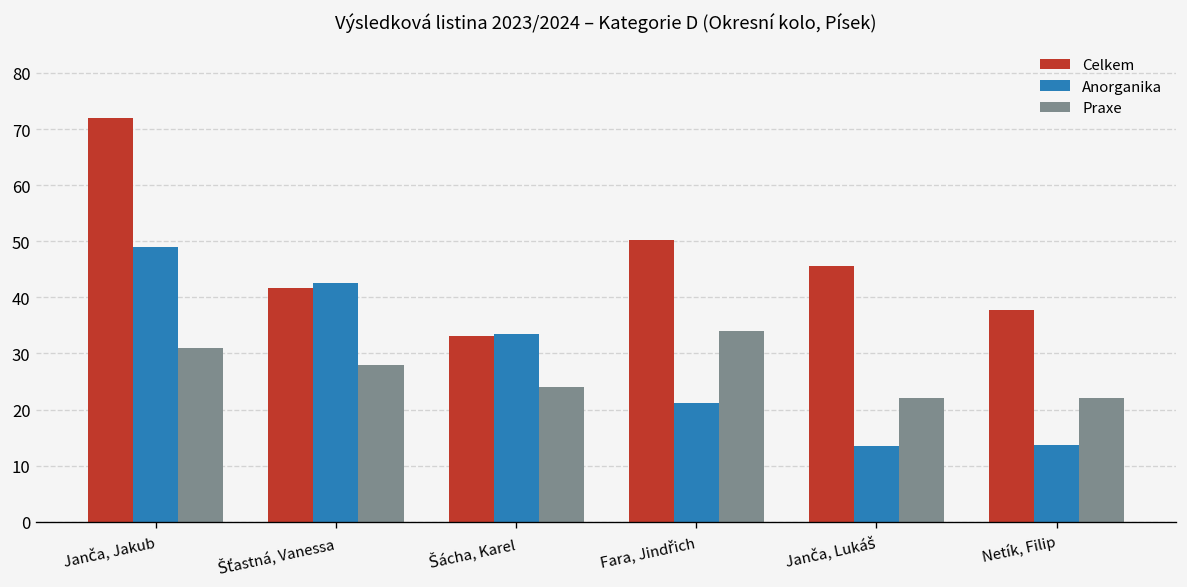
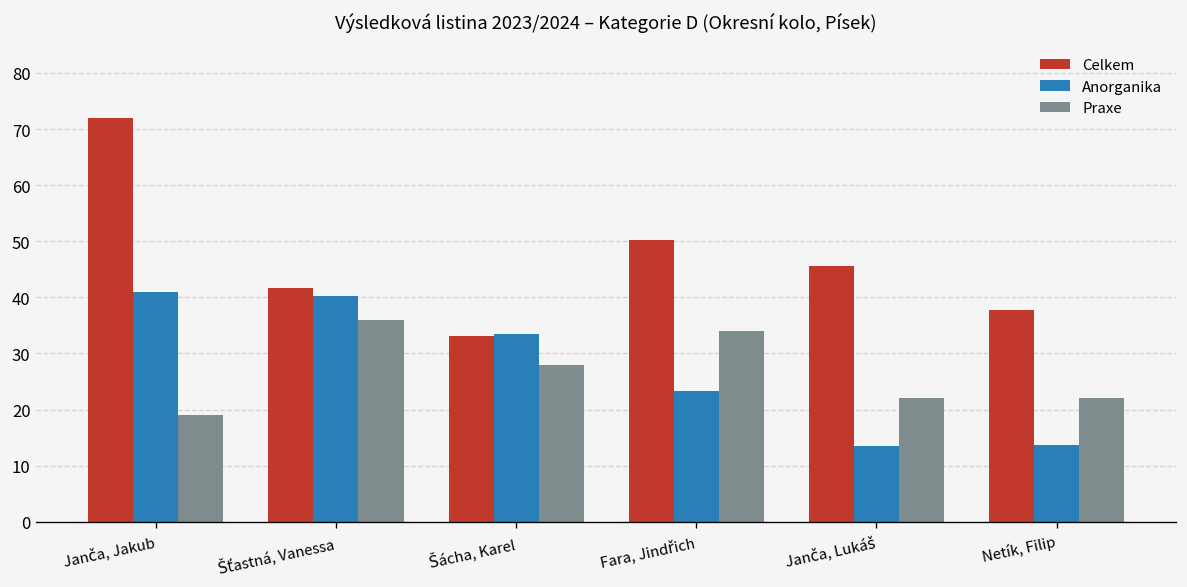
Anorganika, Janča, Jakub: 49 -> 41
Praxe, Janča, Jakub: 31 -> 19
Anorganika, Šťastná, Vanessa: 43 -> 40
Praxe, Šťastná, Vanessa: 28 -> 36
Praxe, Šácha, Karel: 24 -> 28
Anorganika, Fara, Jindřich: 21 -> 23
